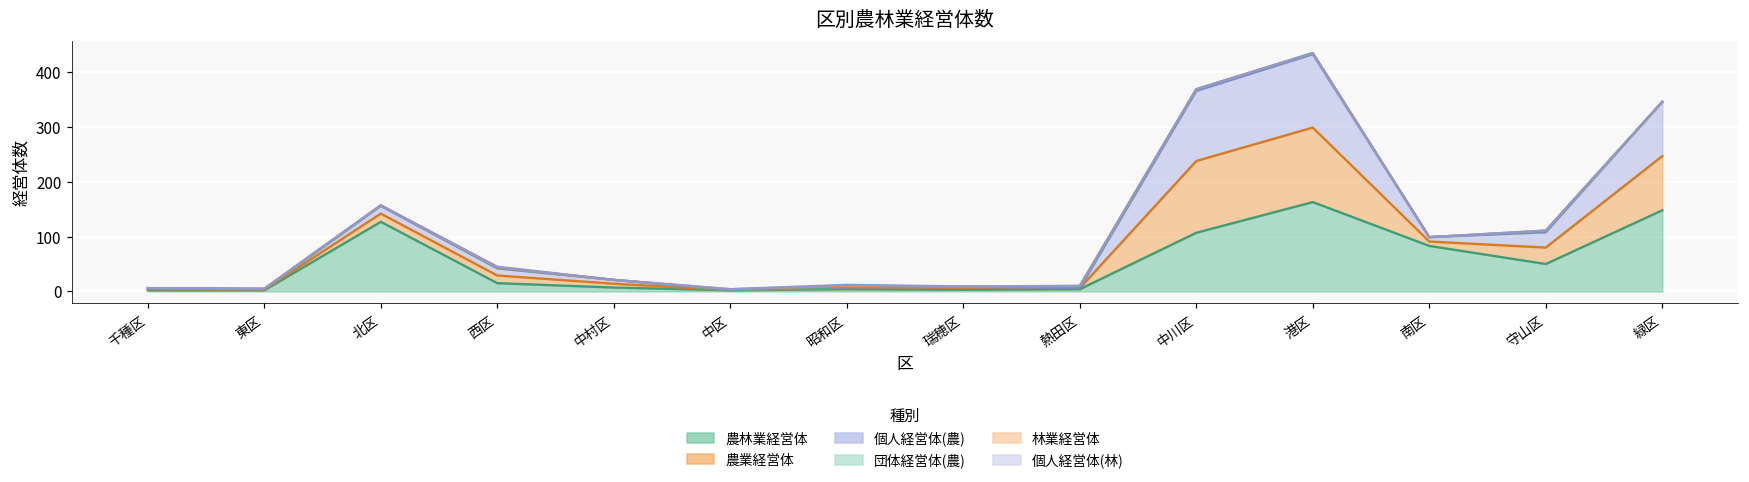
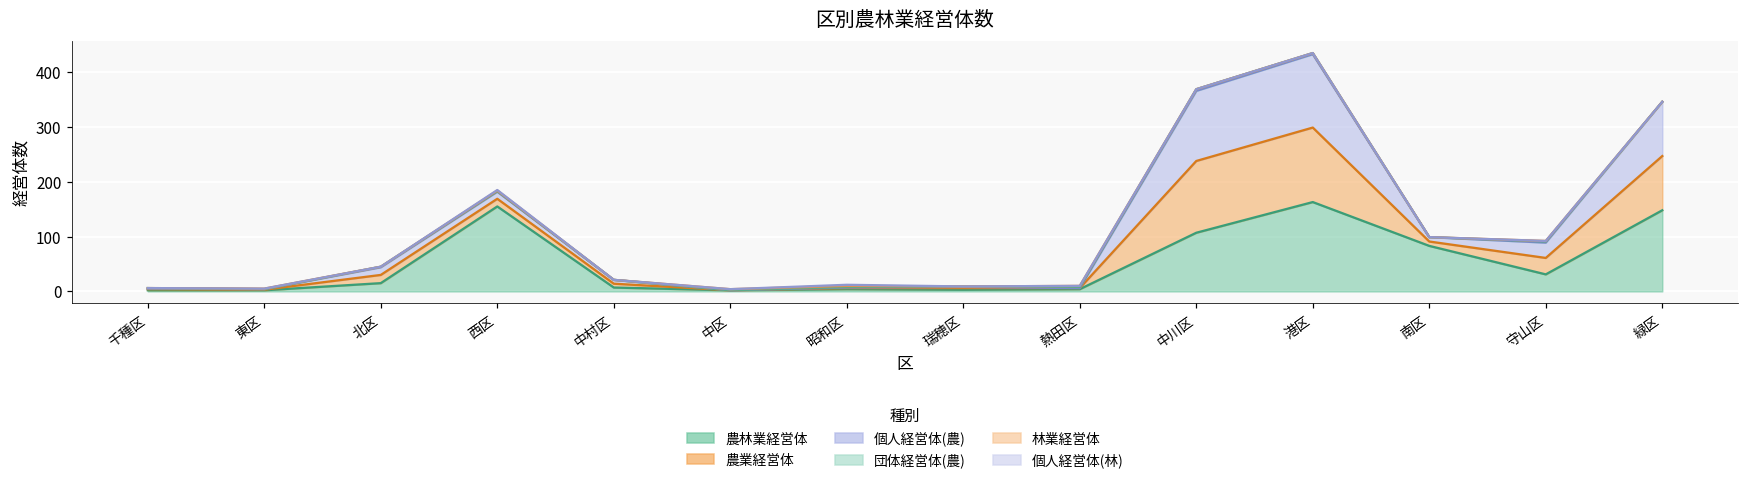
農林業経営体, 北区: 130 -> 20
農林業経営体, 西区: 20 -> 160
農林業経営体, 守山区: 50 -> 30
